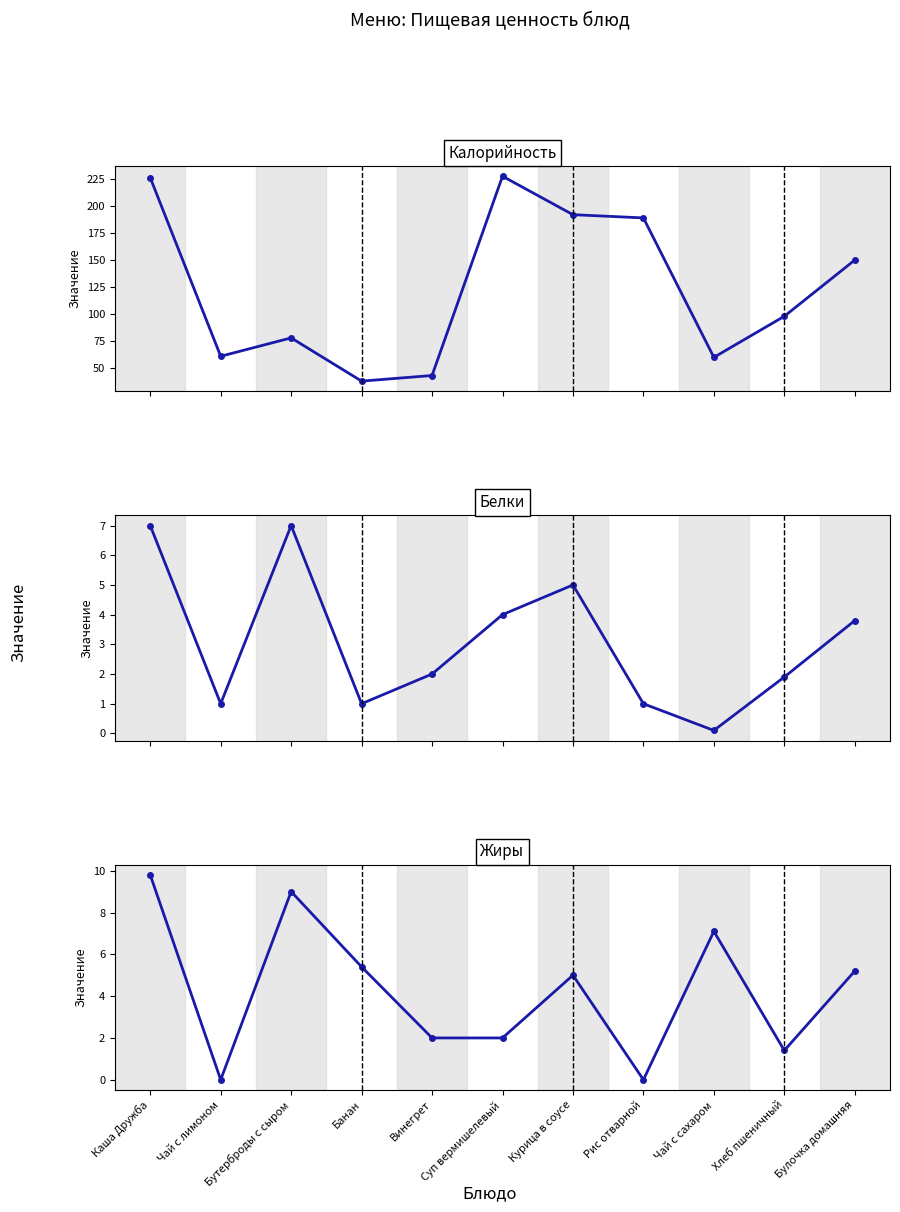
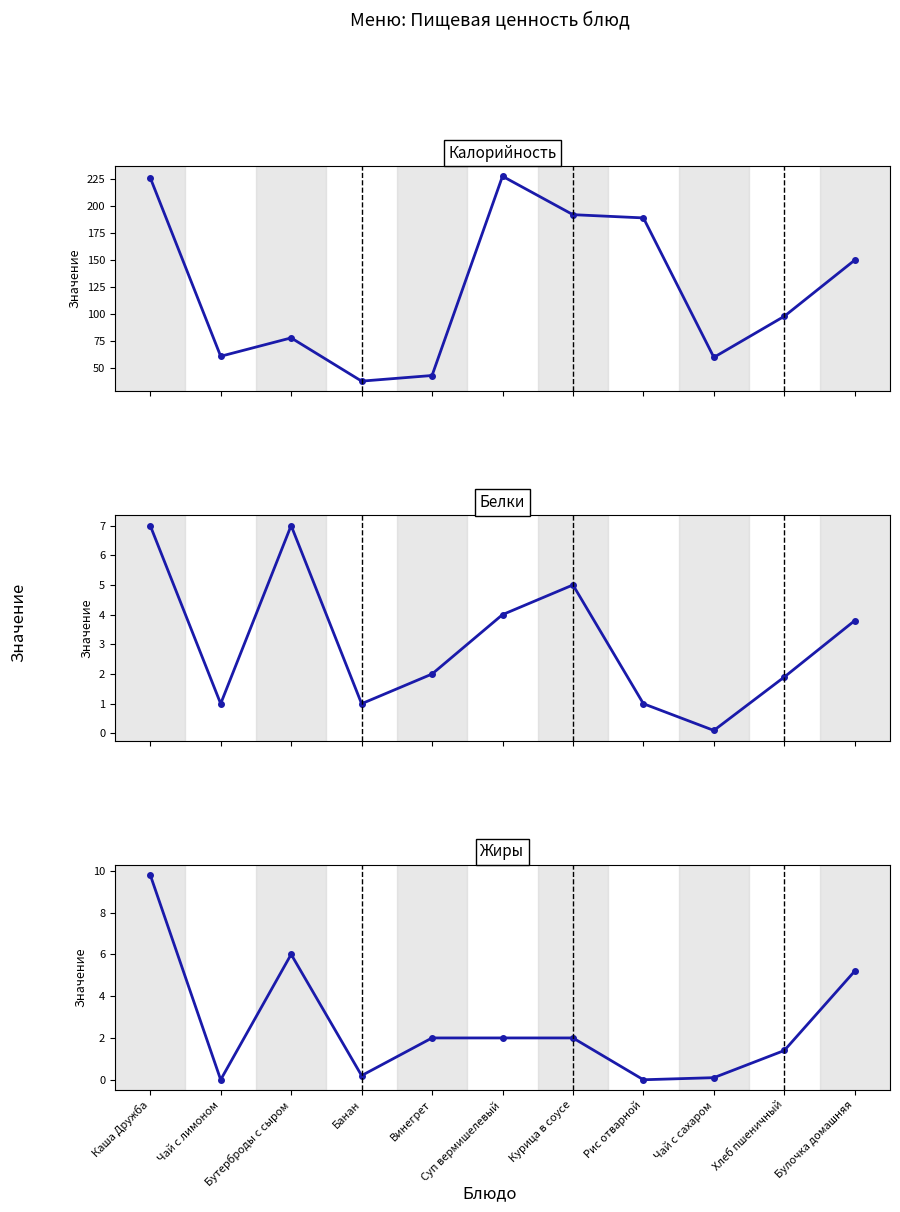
Жиры, Бутерброды с сыром: 9 -> 6
Жиры, Банан: 5.4 -> 0.2
Жиры, Курица в соусе: 5 -> 2
Жиры, Чай с сахаром: 7.1 -> 0.1
